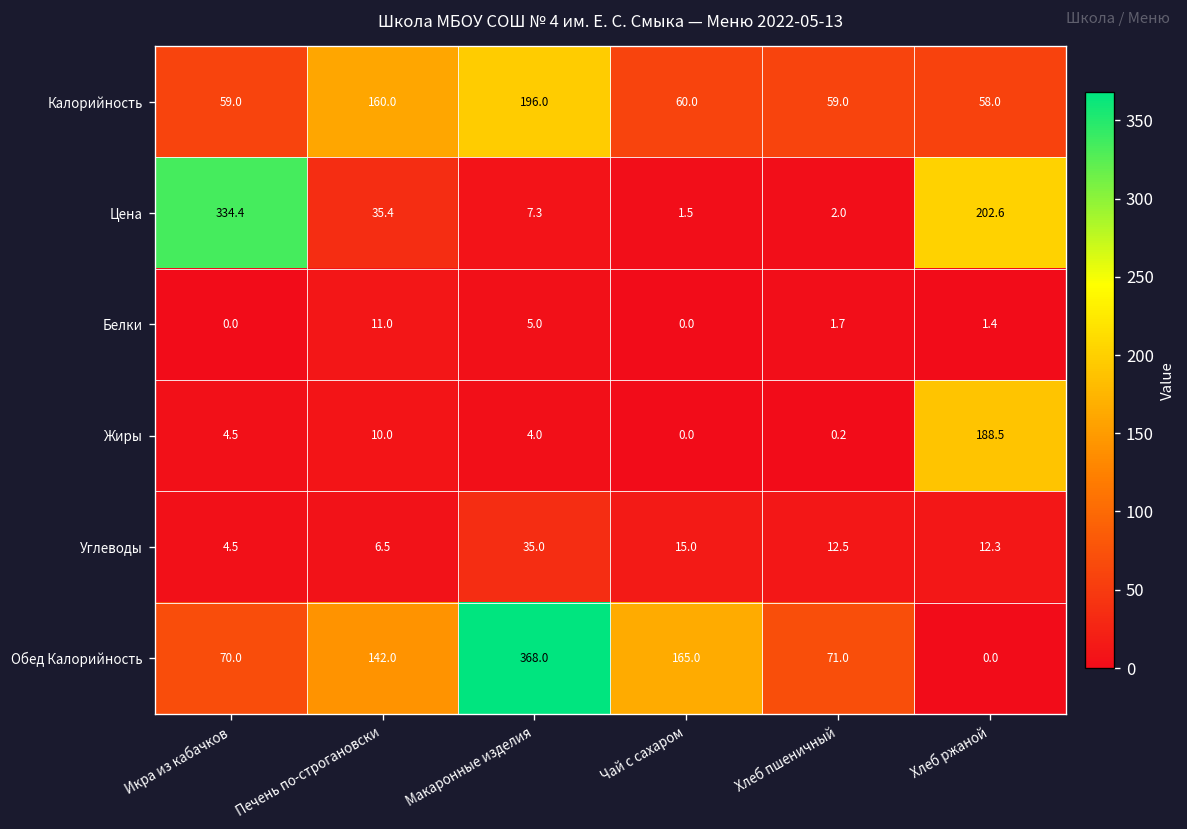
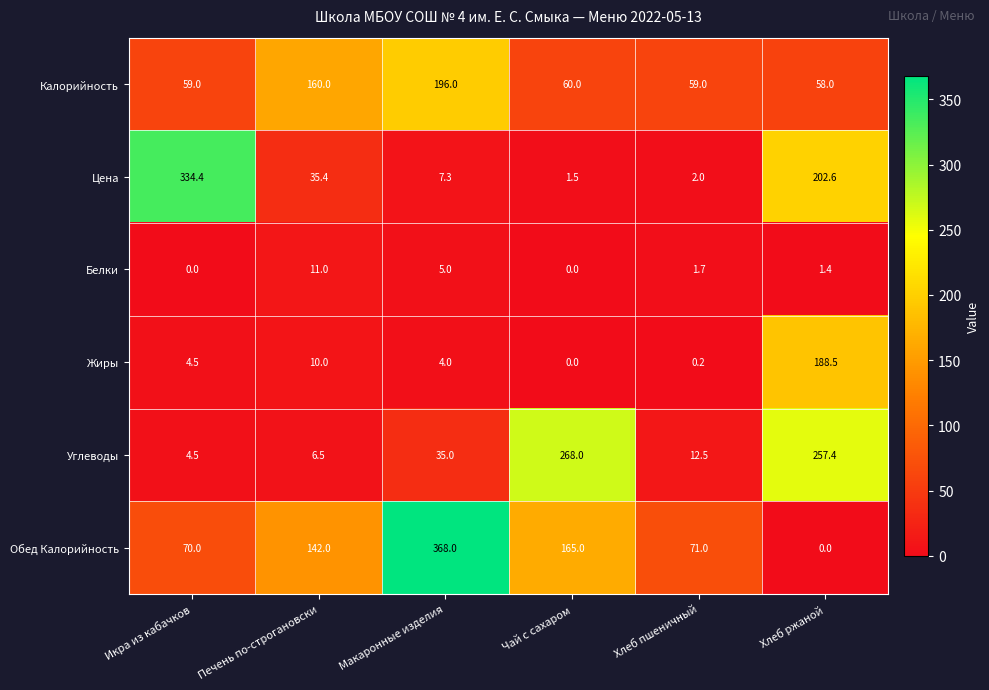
Углеводы, Чай с сахаром: 15.0 -> 268.0
Углеводы, Хлеб ржаной: 12.3 -> 257.4
